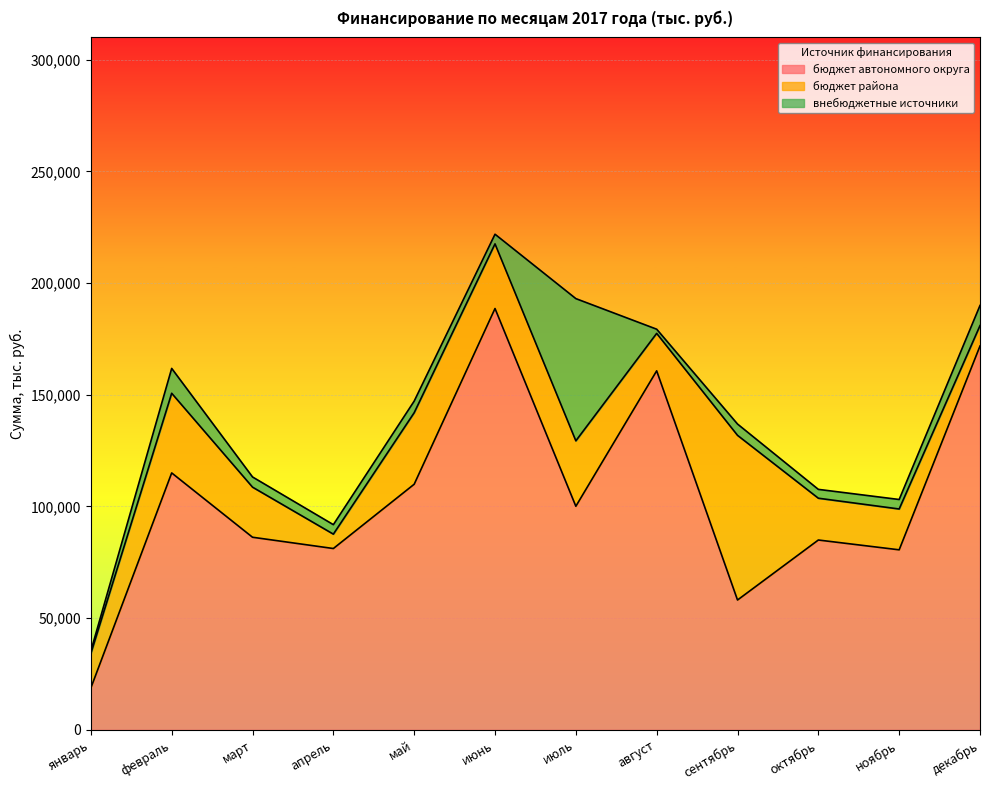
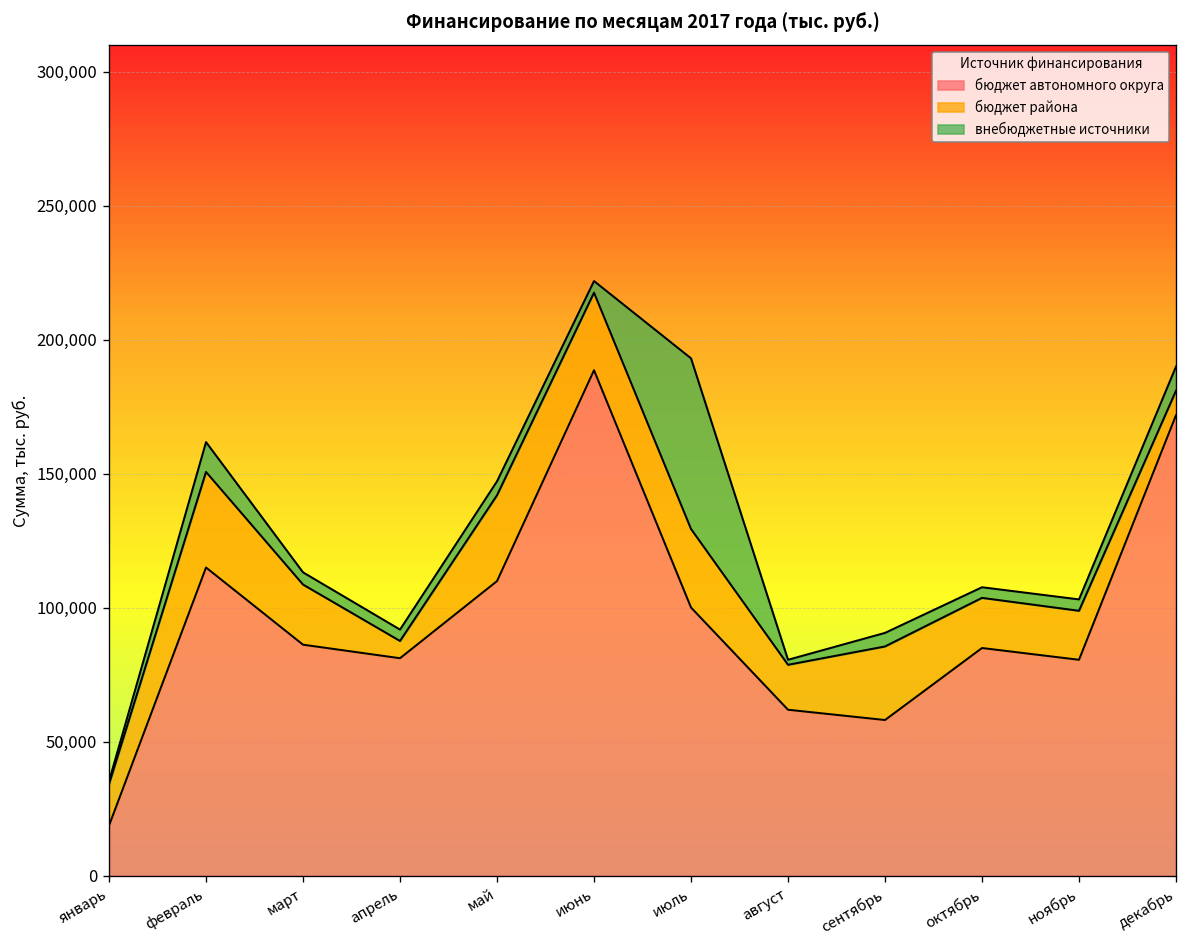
бюджет автономного округа, август: 161,000 -> 62,000
бюджет района, сентябрь: 74,000 -> 27,000
